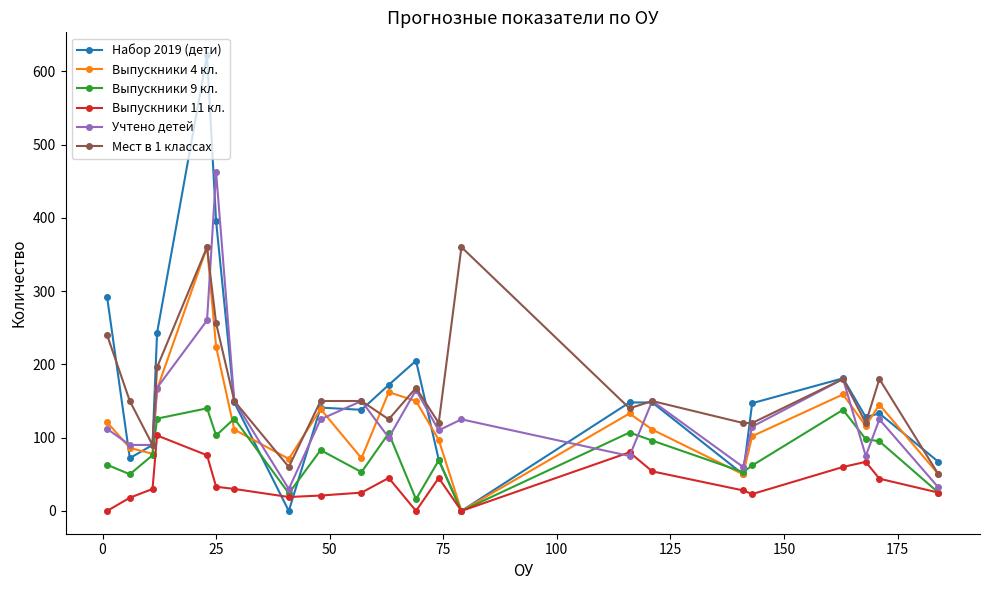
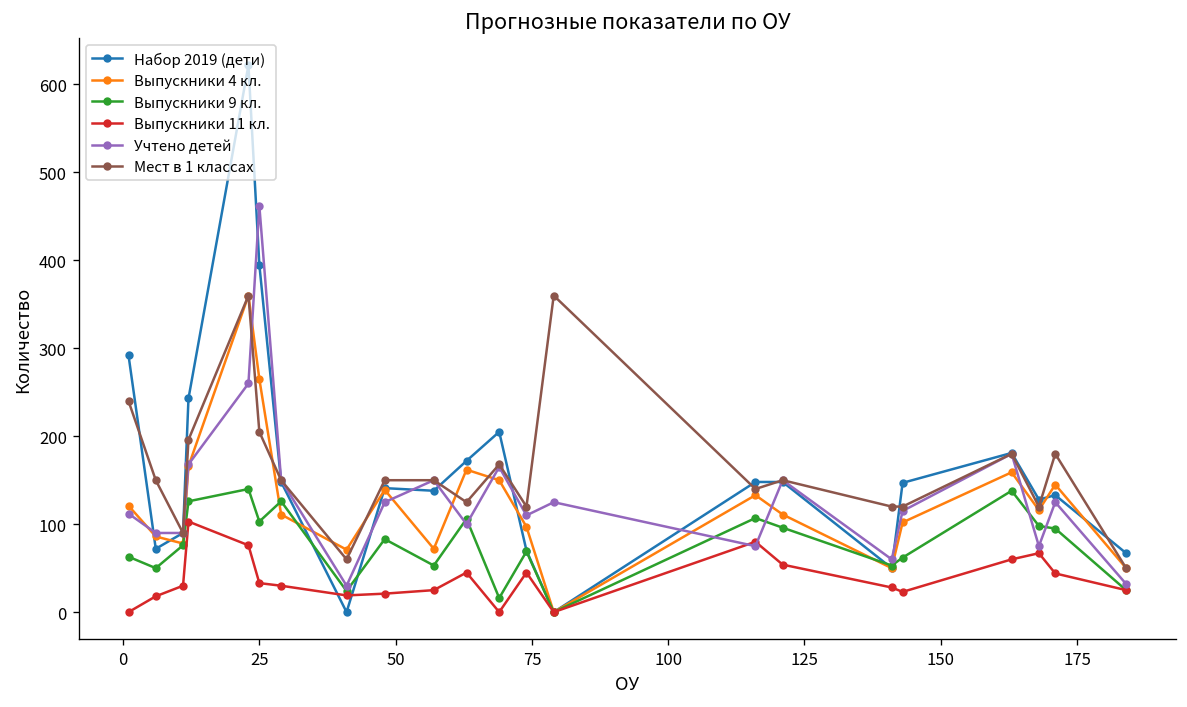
Выпускники 4 кл., 25: 220 -> 270
Мест в 1 классах, 25: 260 -> 210
